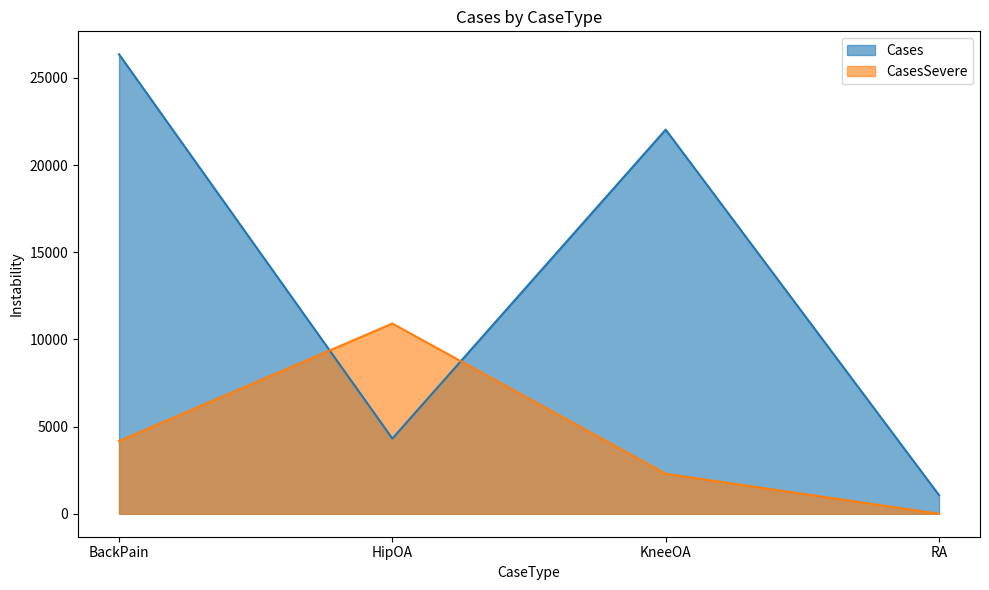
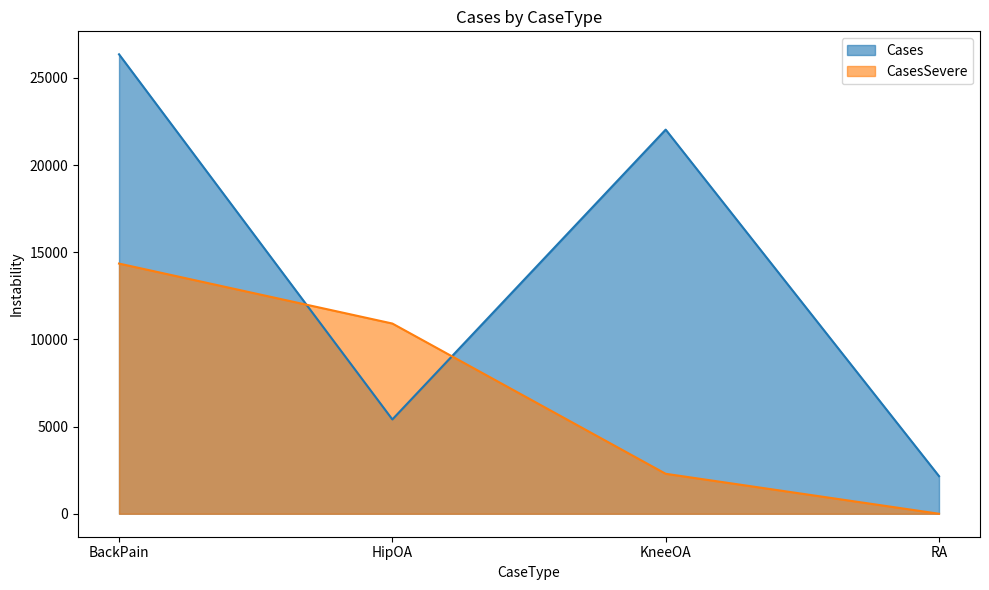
CasesSevere, BackPain: 4200 -> 14400
Cases, HipOA: 4300 -> 5400
Cases, RA: 1100 -> 2200
